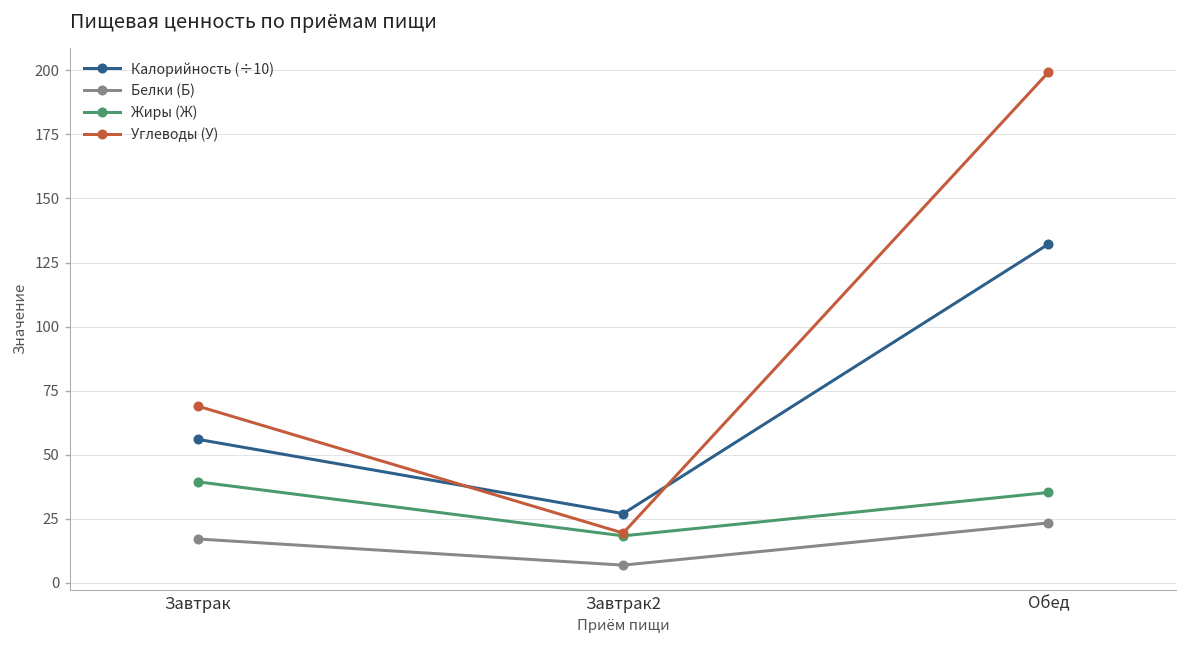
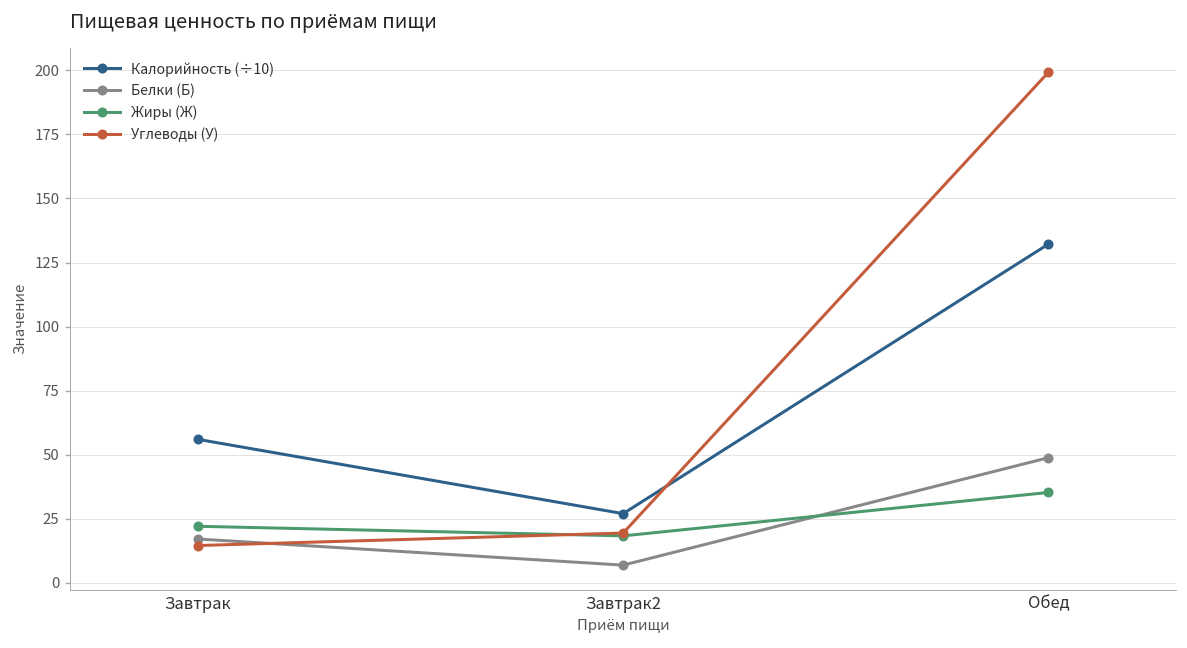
Жиры (Ж), Завтрак: 39 -> 22
Углеводы (У), Завтрак: 69 -> 15
Белки (Б), Обед: 23 -> 49
